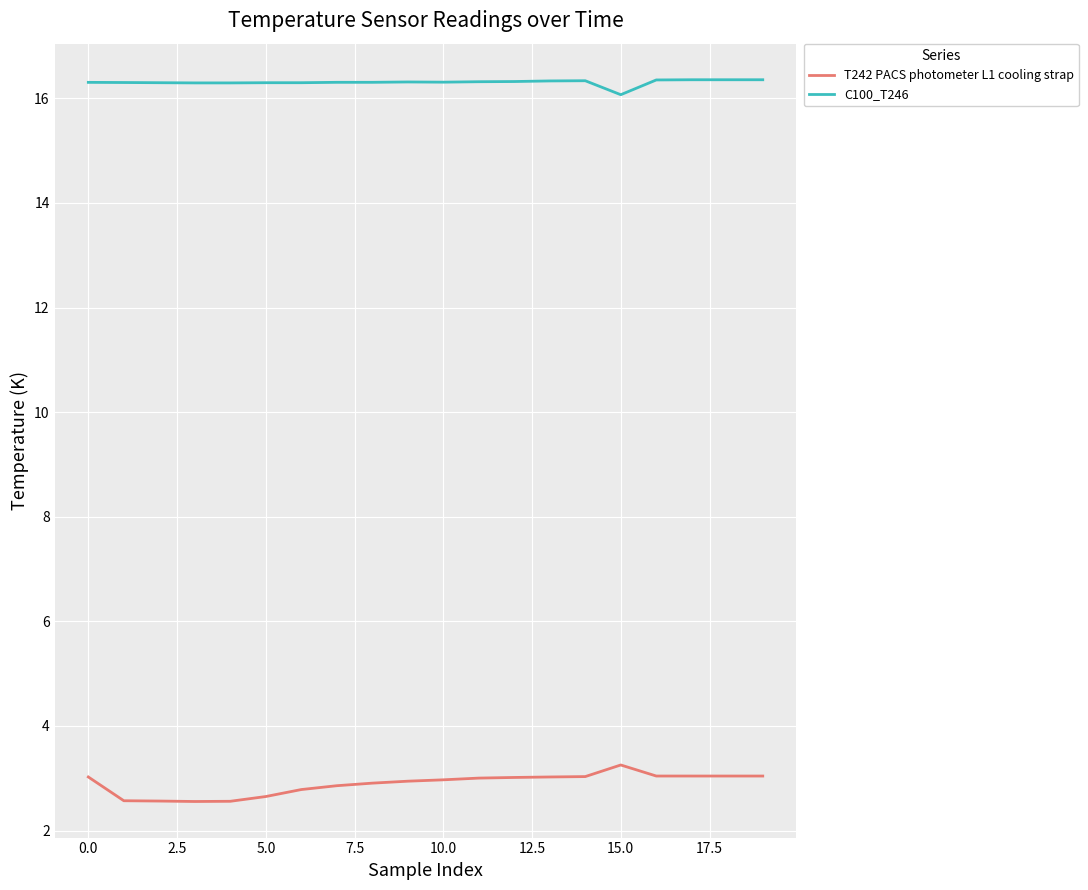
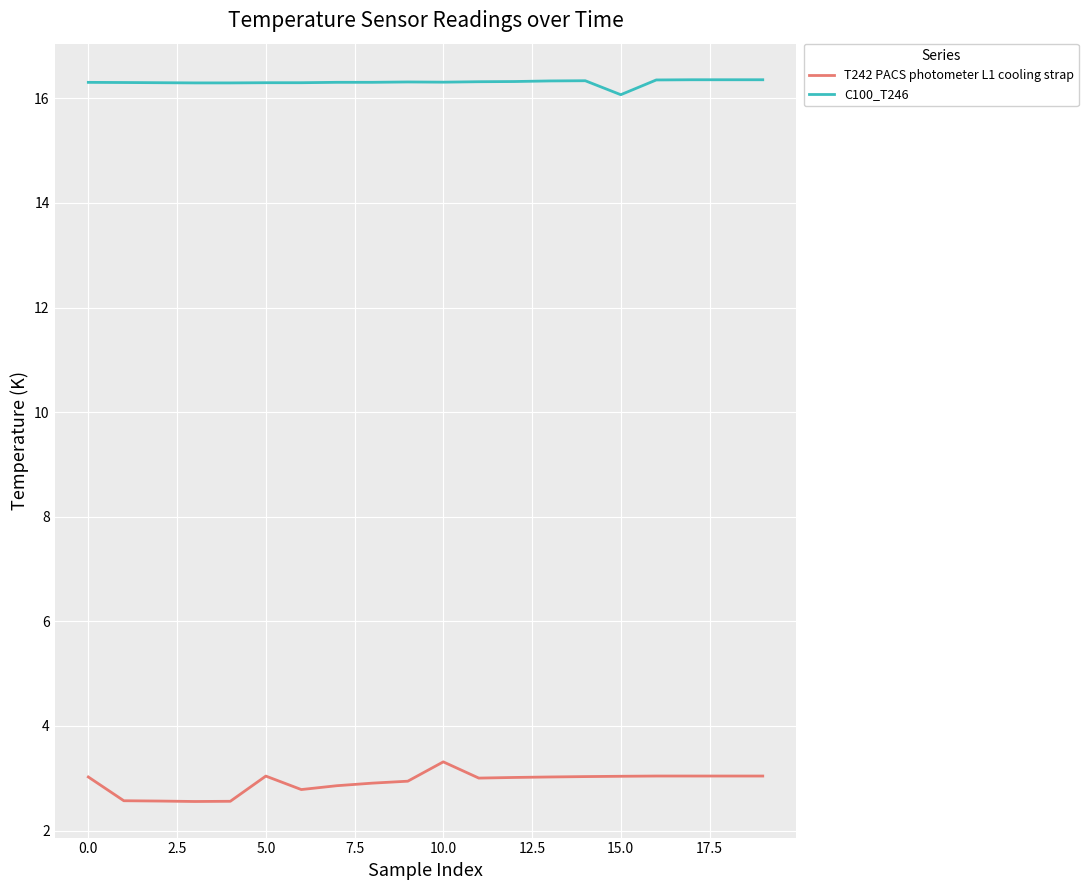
T242 PACS photometer L1 cooling strap, 5.0: 2.7 -> 3.0
T242 PACS photometer L1 cooling strap, 10.0: 3.0 -> 3.3
T242 PACS photometer L1 cooling strap, 15.0: 3.3 -> 3.0
